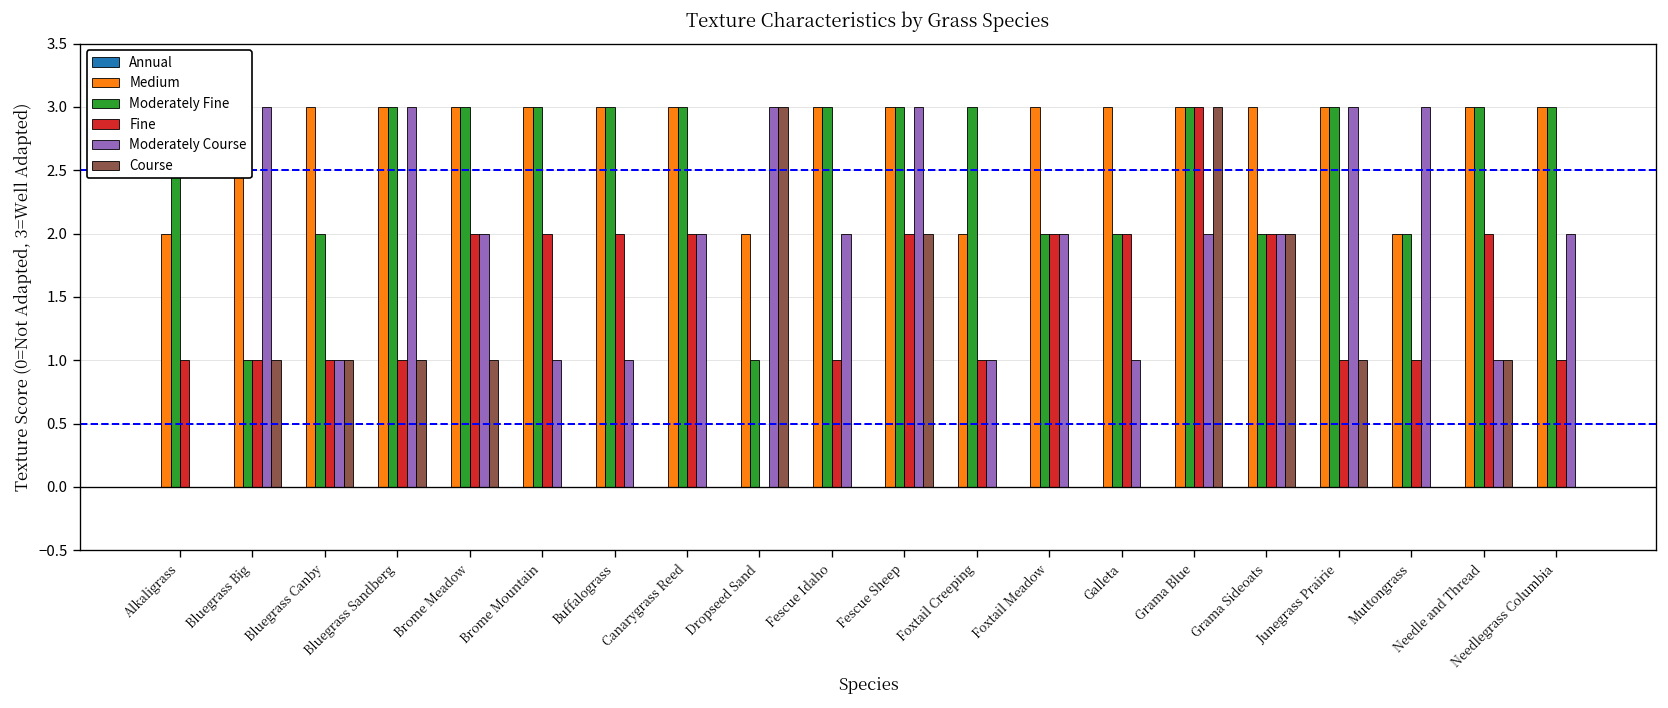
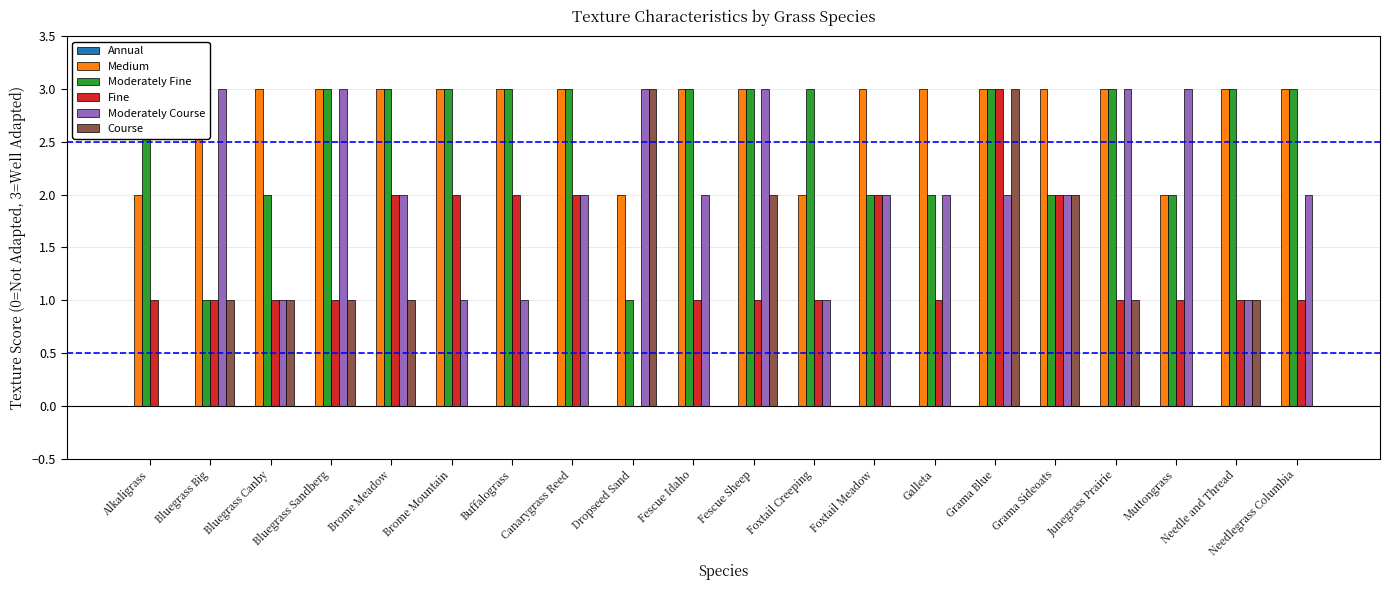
Fine, Fescue Sheep: 2 -> 1
Fine, Galleta: 2 -> 1
Moderately Course, Galleta: 1 -> 2
Fine, Needle and Thread: 2 -> 1
